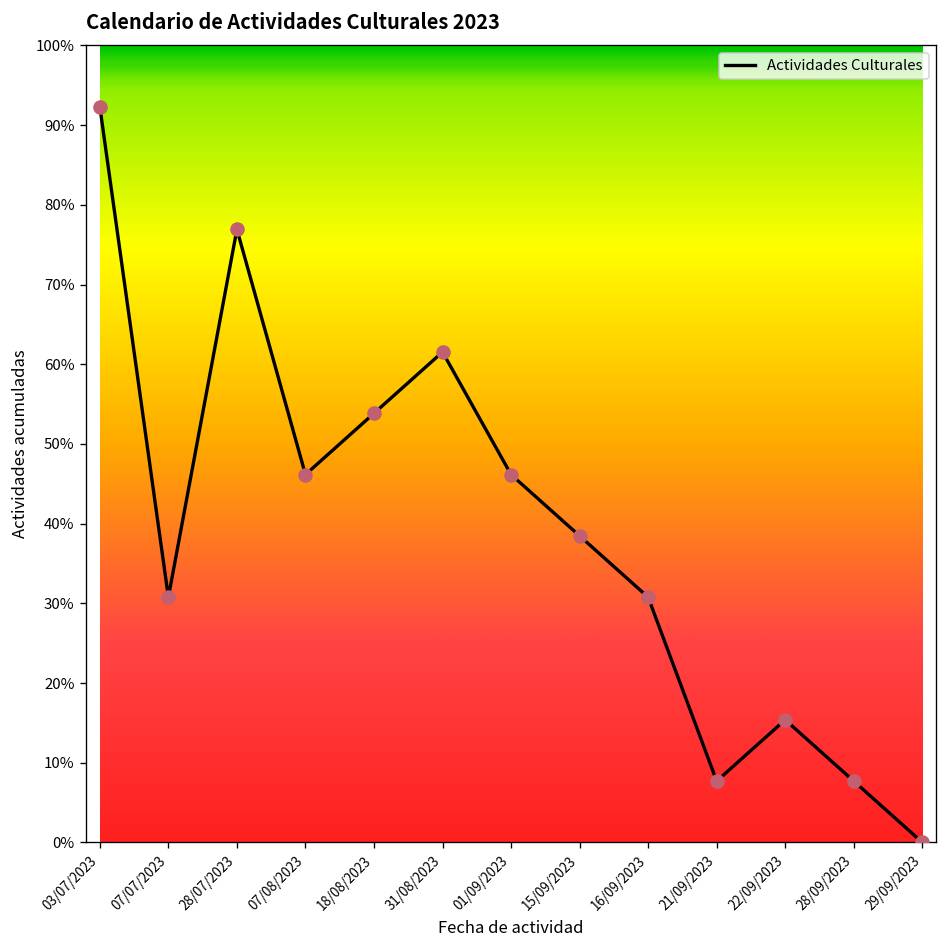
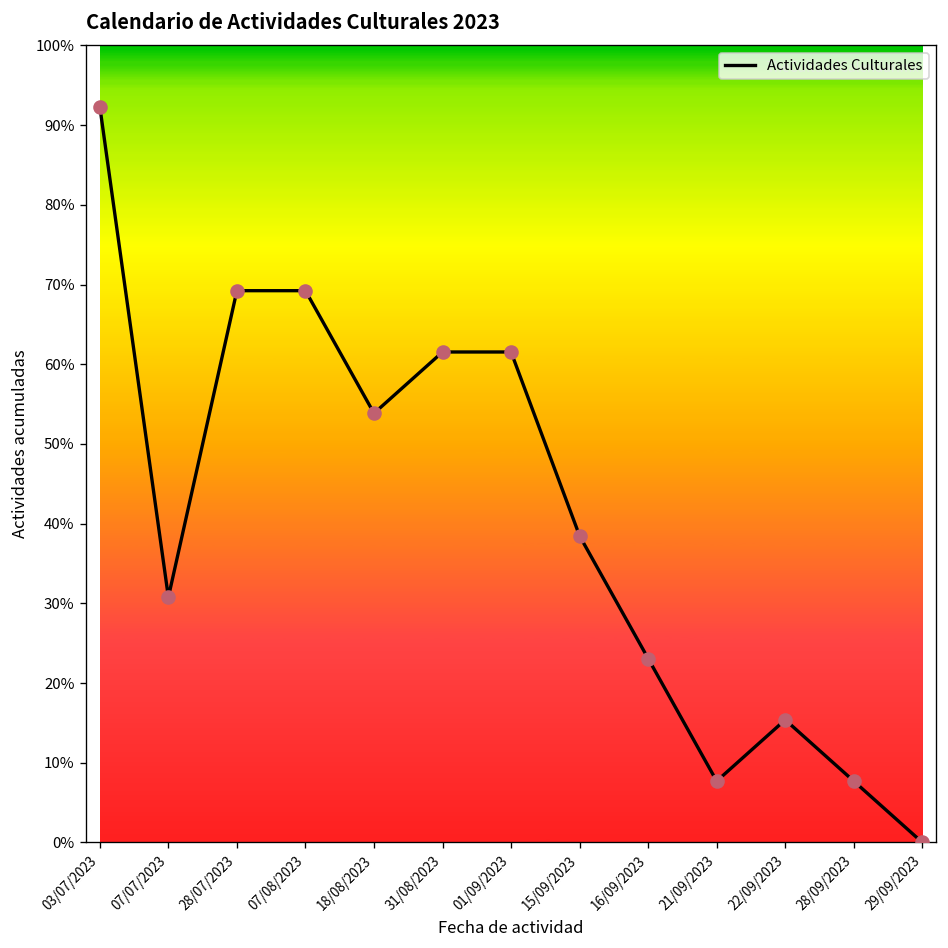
28/07/2023: 77% -> 69%
07/08/2023: 46% -> 69%
01/09/2023: 46% -> 62%
16/09/2023: 31% -> 23%
